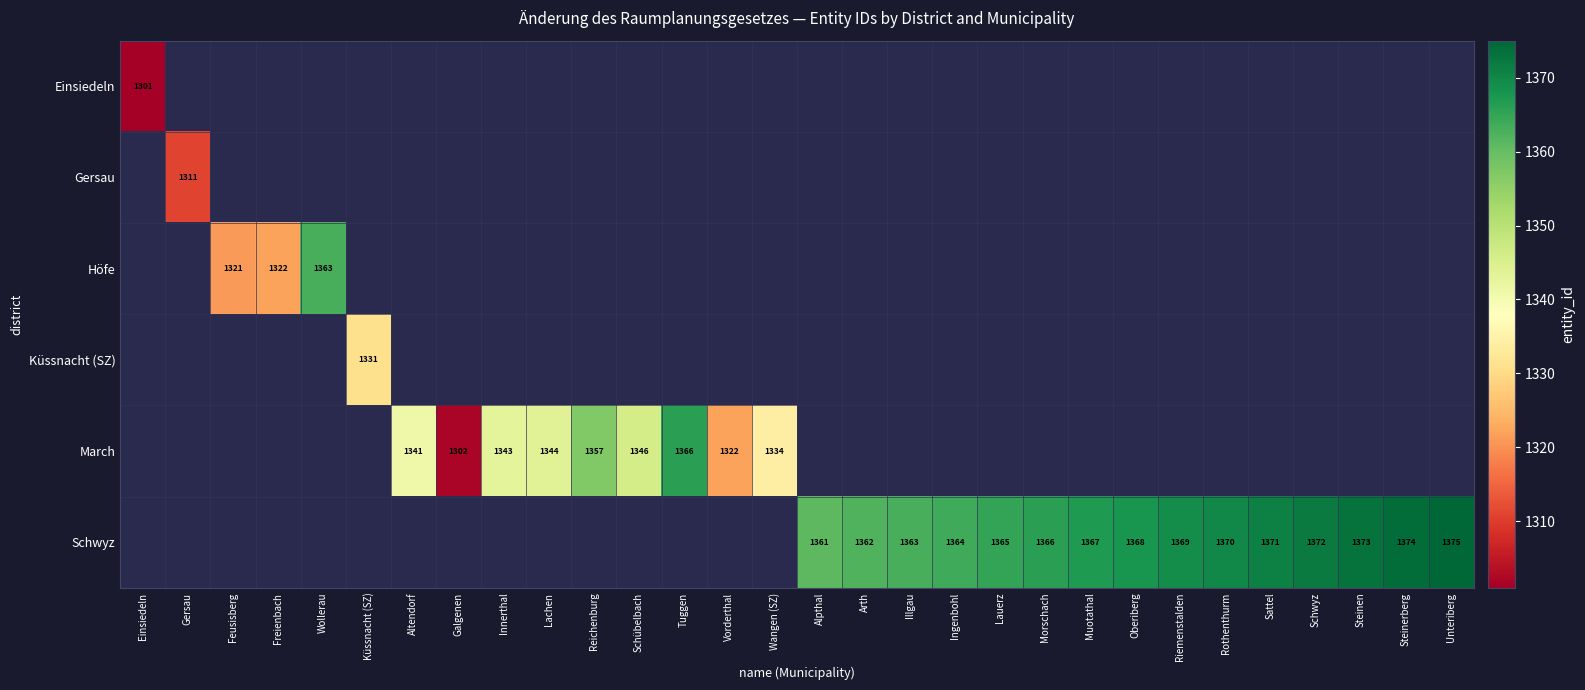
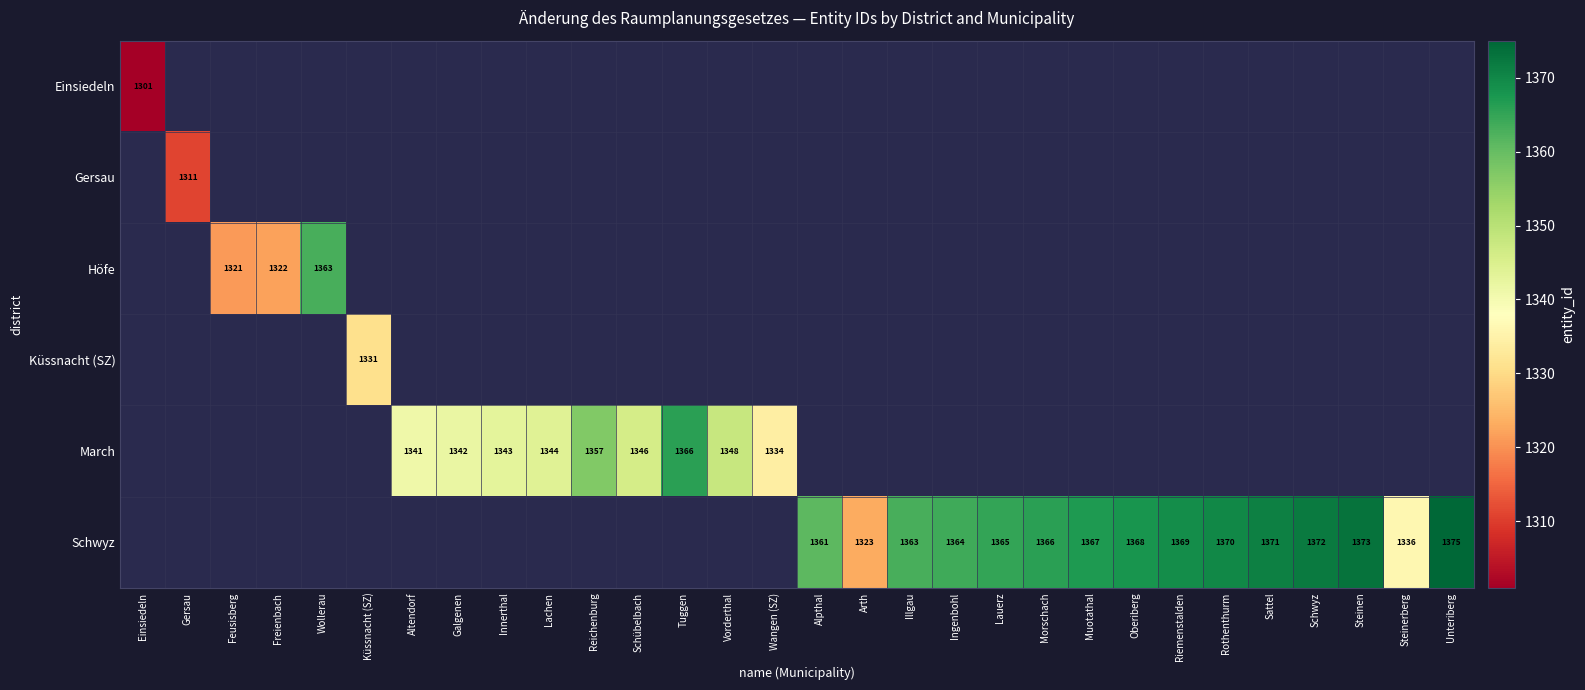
March, Galgenen: 1302 -> 1342
March, Vorderthal: 1322 -> 1348
Schwyz, Arth: 1362 -> 1323
Schwyz, Steinerberg: 1374 -> 1336
